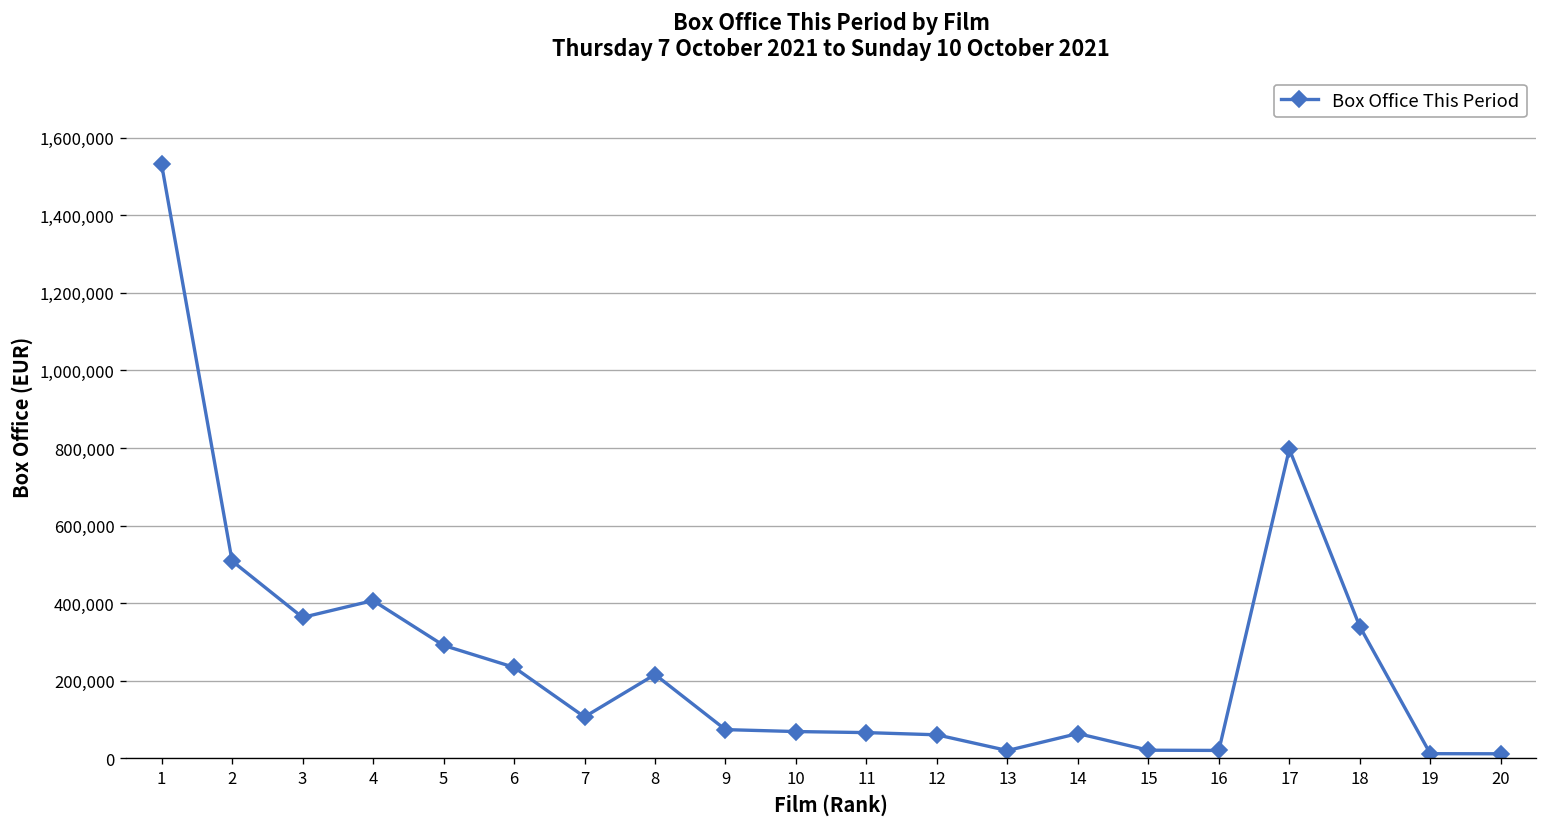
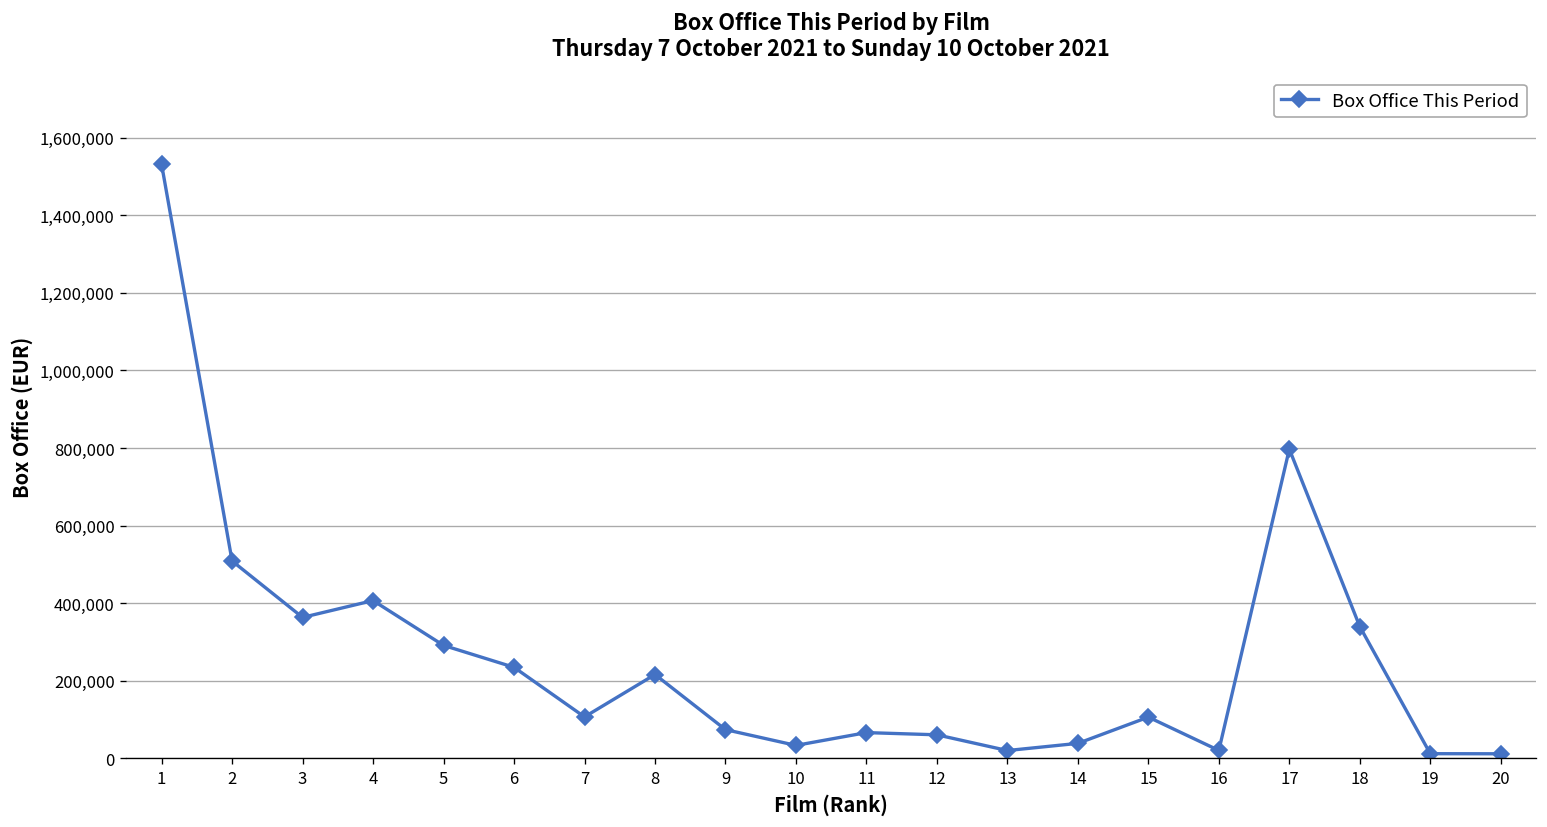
10: 70,000 -> 30,000
14: 60,000 -> 40,000
15: 20,000 -> 110,000
